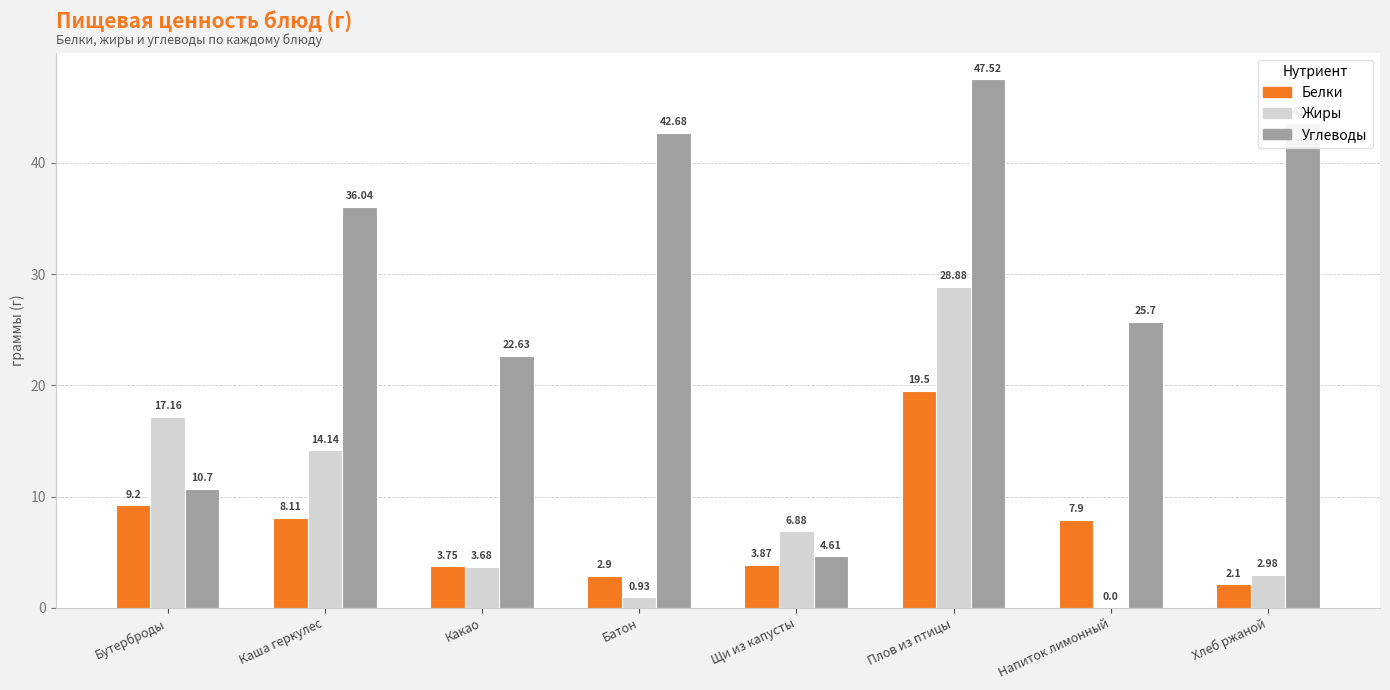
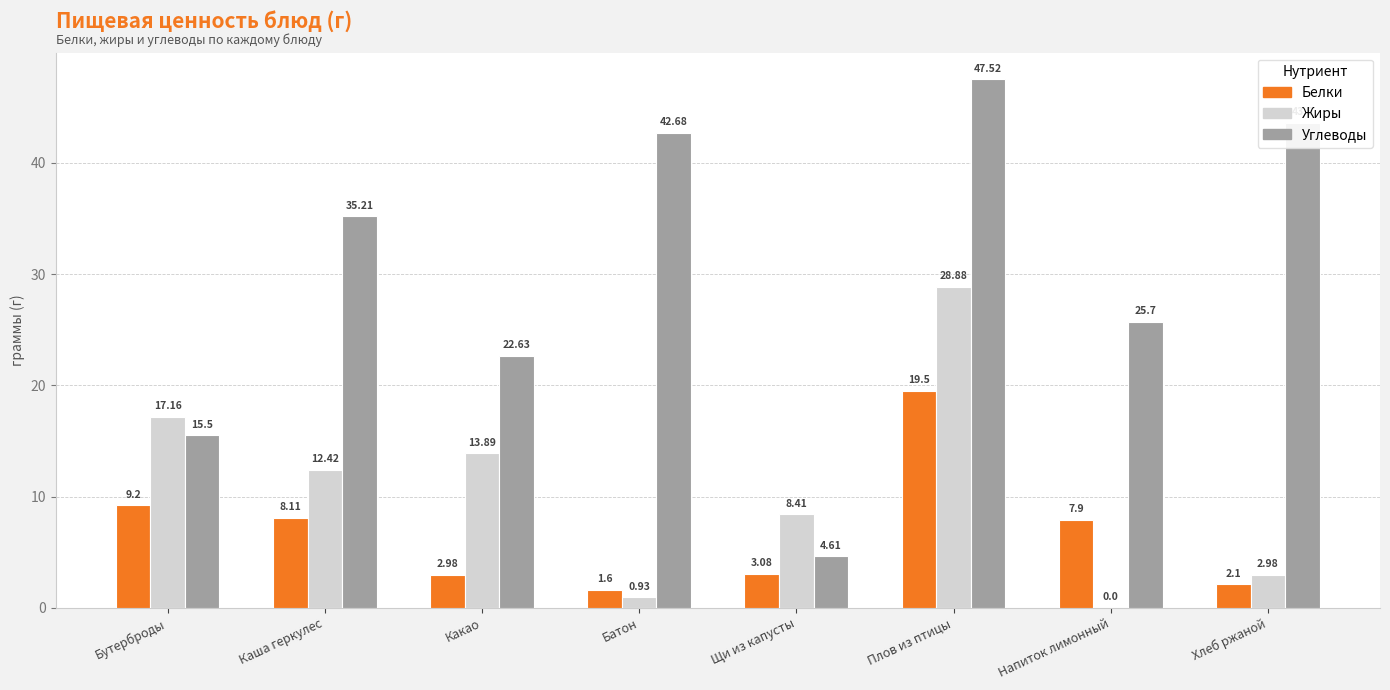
Углеводы, Бутерброды: 10.7 -> 15.5
Жиры, Каша геркулес: 14.14 -> 12.42
Углеводы, Каша геркулес: 36.04 -> 35.21
Белки, Какао: 3.75 -> 2.98
Жиры, Какао: 3.68 -> 13.89
Белки, Батон: 2.9 -> 1.6
Белки, Щи из капусты: 3.87 -> 3.08
Жиры, Щи из капусты: 6.88 -> 8.41
